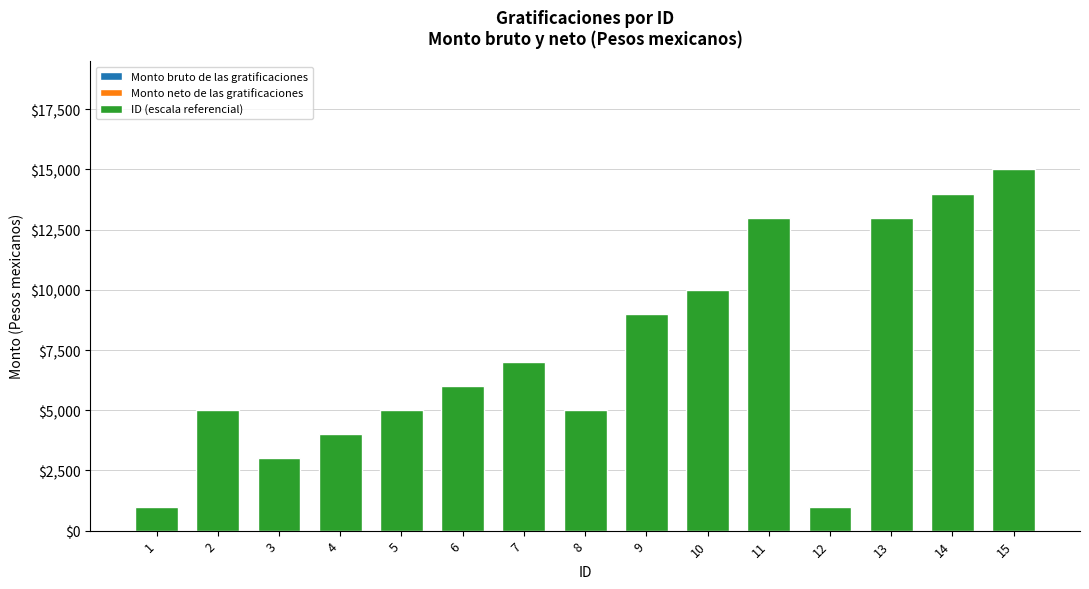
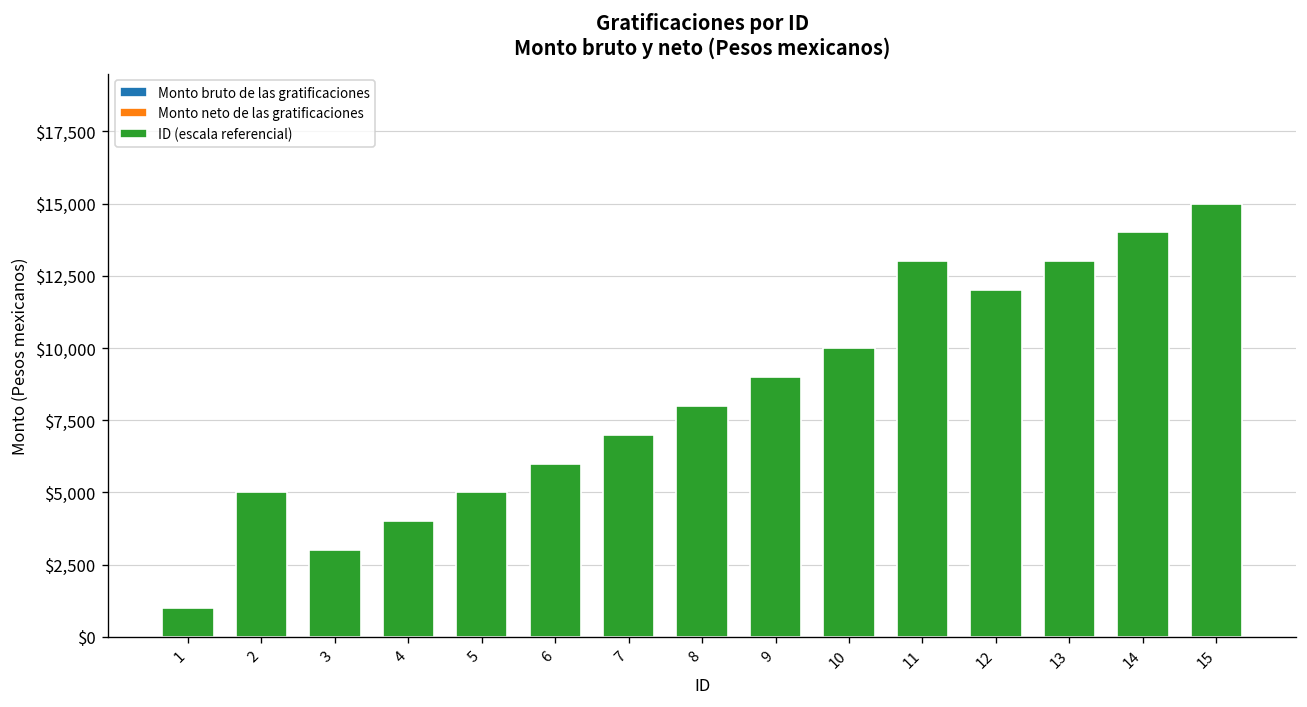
ID (escala referencial), 8: $5,000 -> $8,000
ID (escala referencial), 12: $1,000 -> $12,000
